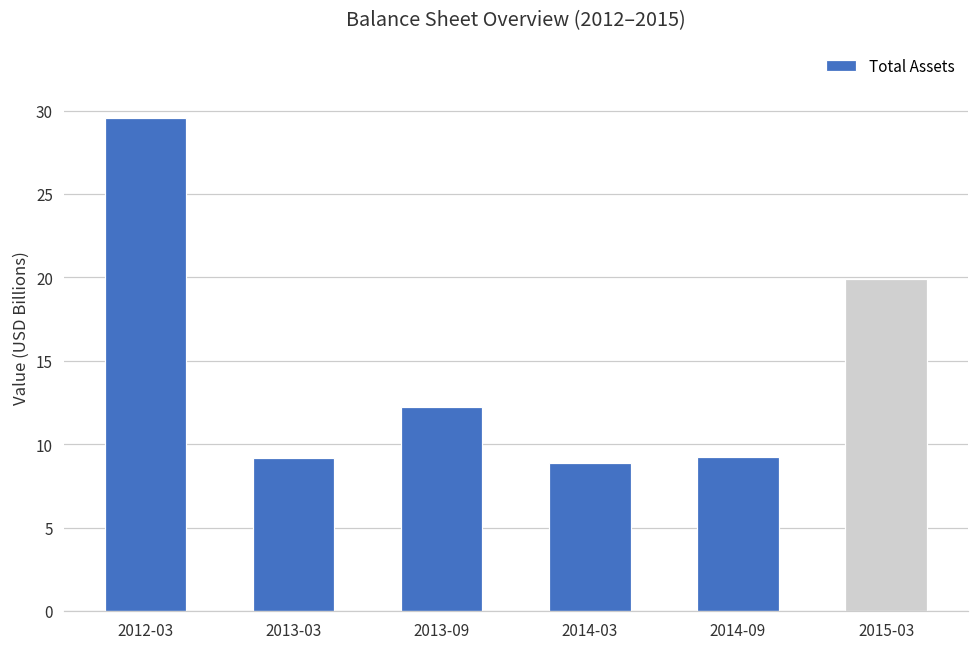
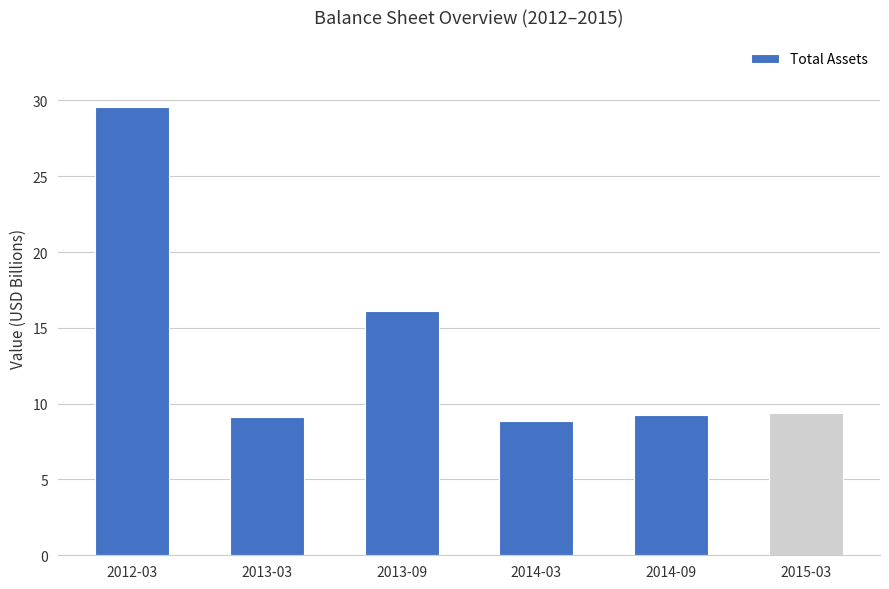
2013-09: 12.2 -> 16.1
2015-03: 19.9 -> 9.4
